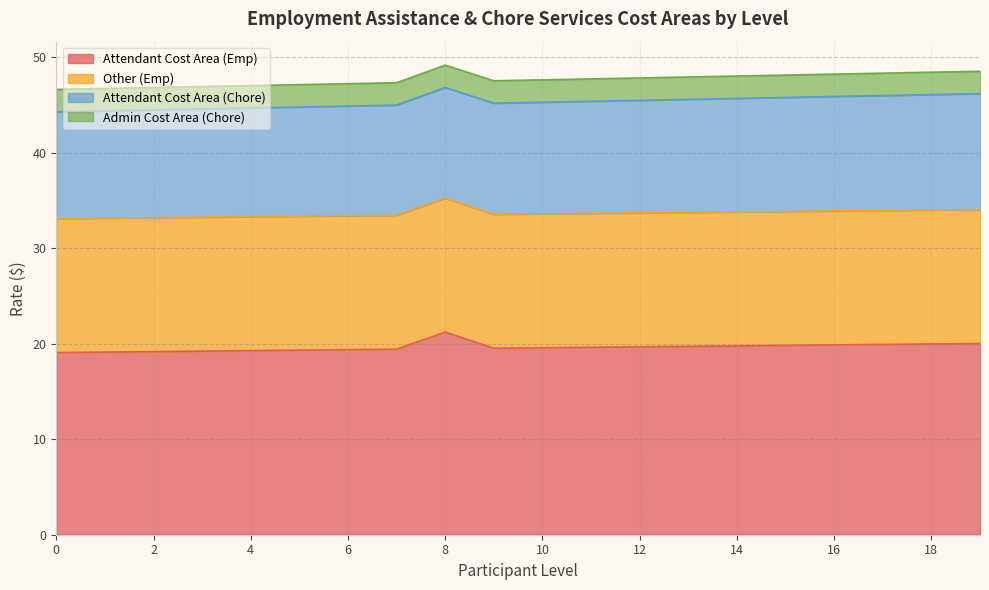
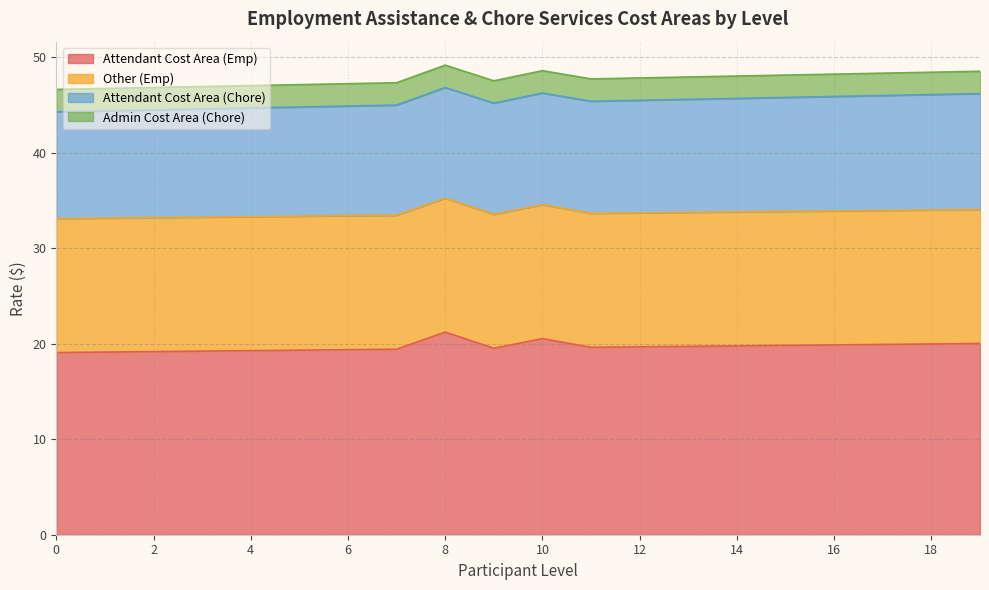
Attendant Cost Area (Emp), 10: 20 -> 21
